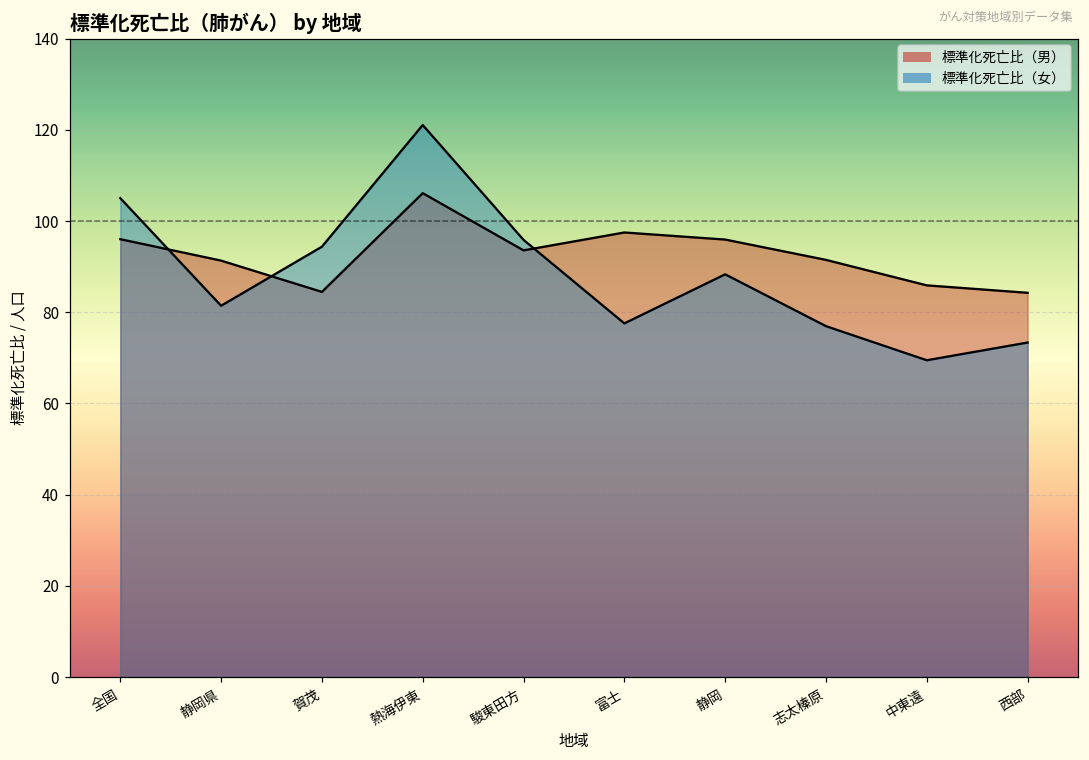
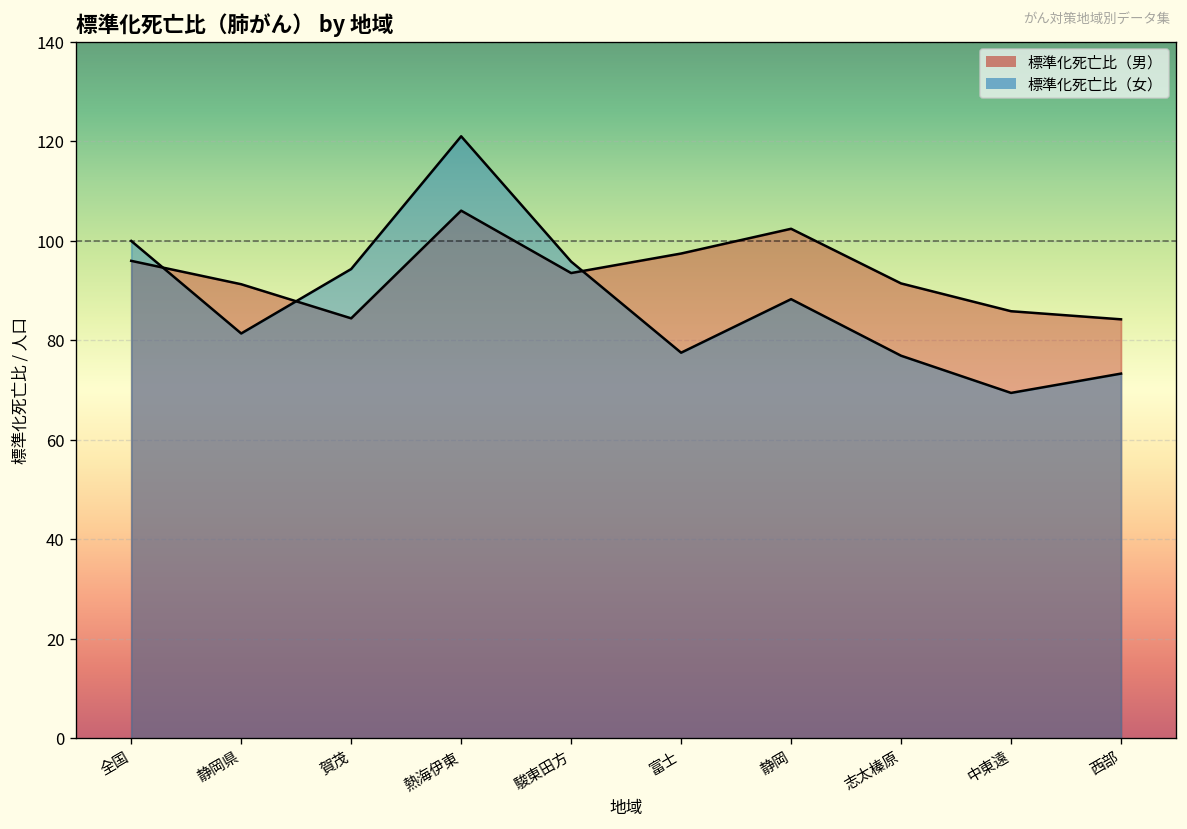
標準化死亡比（女）, 全国: 105 -> 100
標準化死亡比（男）, 静岡: 96 -> 102
